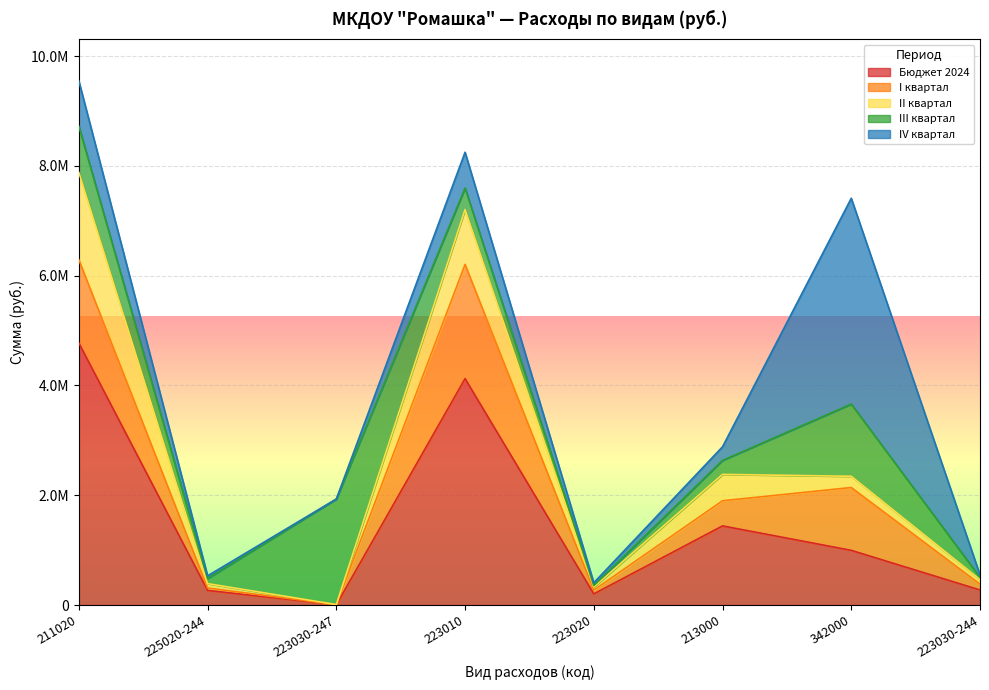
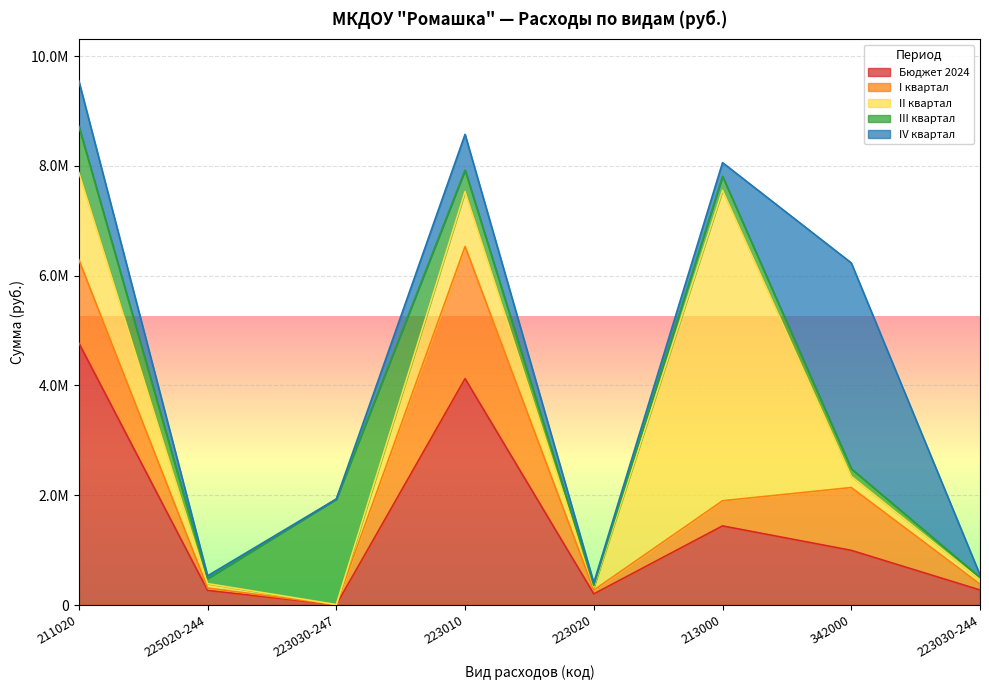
I квартал, 223010: 2100000 -> 2400000
II квартал, 213000: 500000 -> 5700000
III квартал, 342000: 1300000 -> 100000
